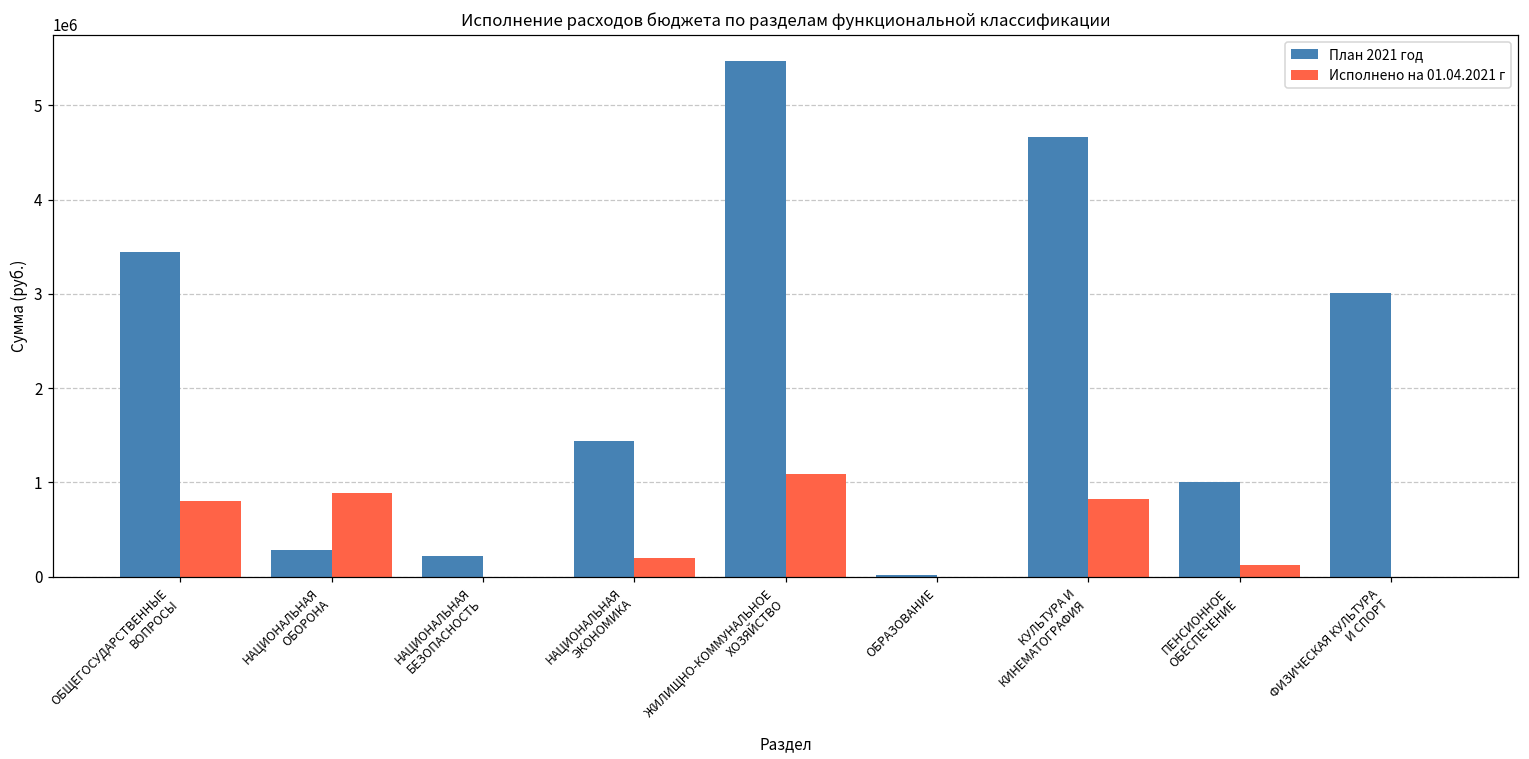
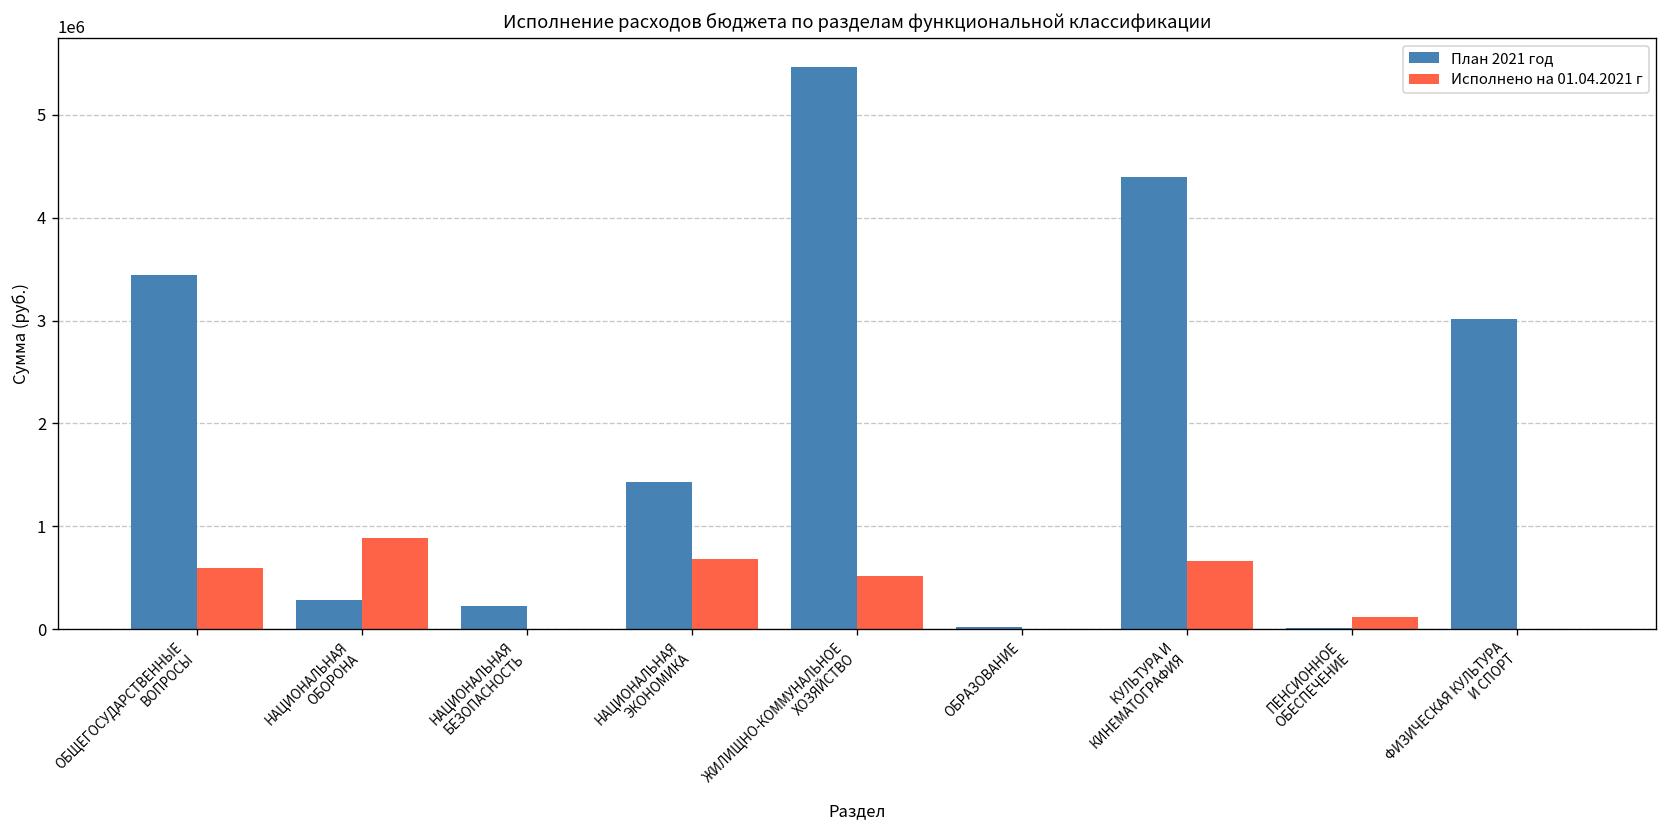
Исполнено на 01.04.2021 г, ОБЩЕГОСУДАРСТВЕННЫЕ ВОПРОСЫ: 800000 -> 600000
Исполнено на 01.04.2021 г, НАЦИОНАЛЬНАЯ ЭКОНОМИКА: 200000 -> 700000
Исполнено на 01.04.2021 г, ЖИЛИЩНО-КОММУНАЛЬНОЕ ХОЗЯЙСТВО: 1100000 -> 500000
План 2021 год, КУЛЬТУРА И КИНЕМАТОГРАФИЯ: 4700000 -> 4400000
Исполнено на 01.04.2021 г, КУЛЬТУРА И КИНЕМАТОГРАФИЯ: 800000 -> 700000
План 2021 год, ПЕНСИОННОЕ ОБЕСПЕЧЕНИЕ: 1000000 -> 0
